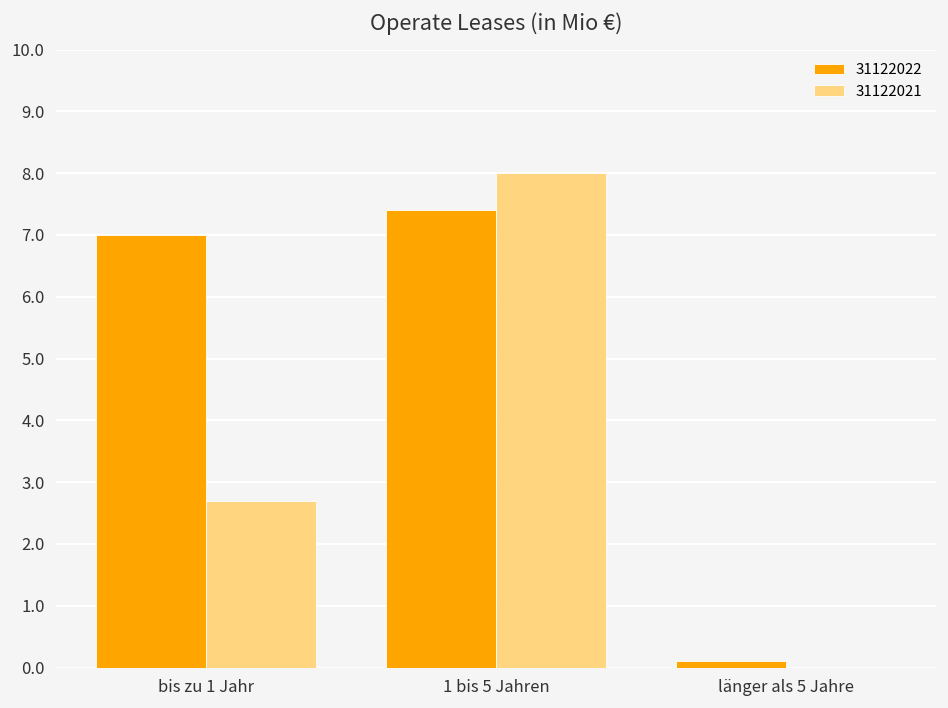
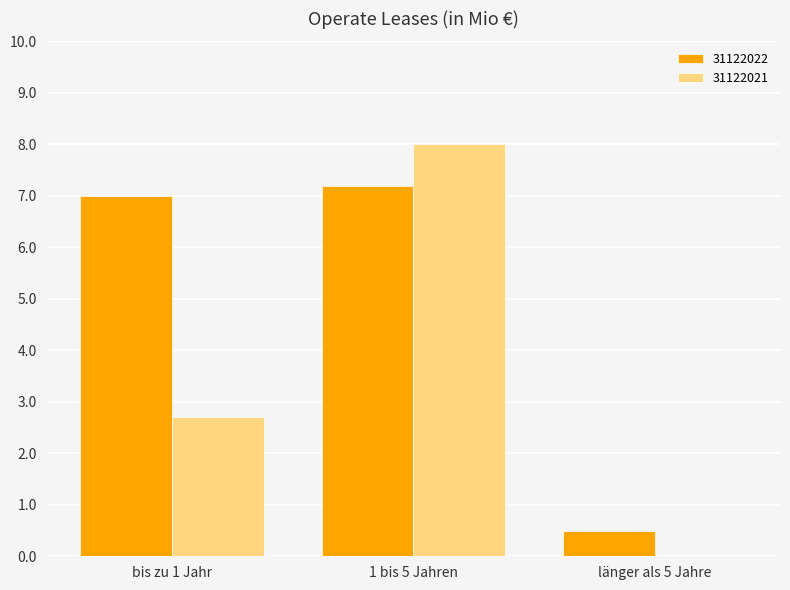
31122022, 1 bis 5 Jahren: 7.4 -> 7.2
31122022, länger als 5 Jahre: 0.1 -> 0.5
